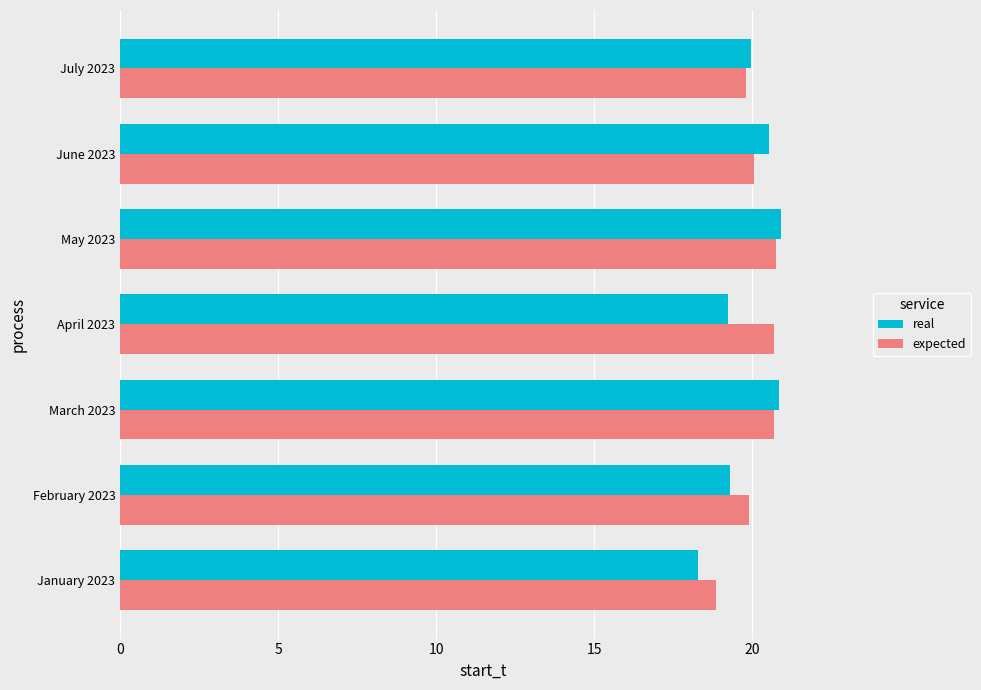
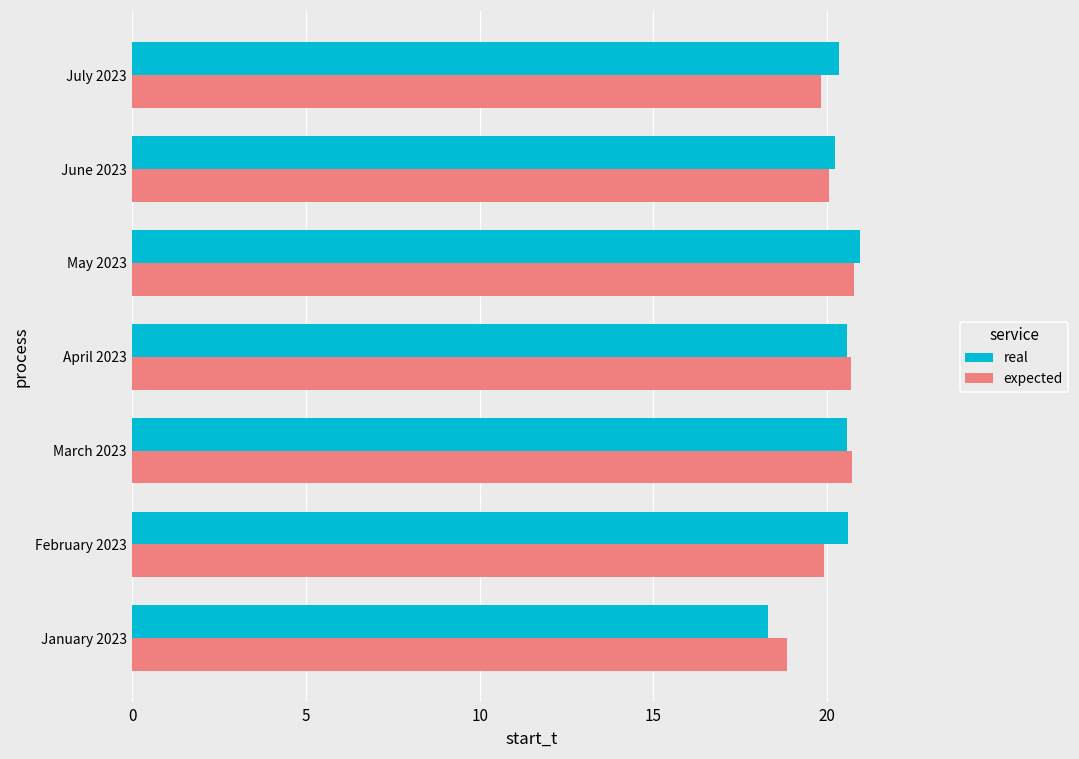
real, July 2023: 20.0 -> 20.3
real, June 2023: 20.5 -> 20.2
real, April 2023: 19.2 -> 20.6
real, March 2023: 20.9 -> 20.6
real, February 2023: 19.3 -> 20.6
